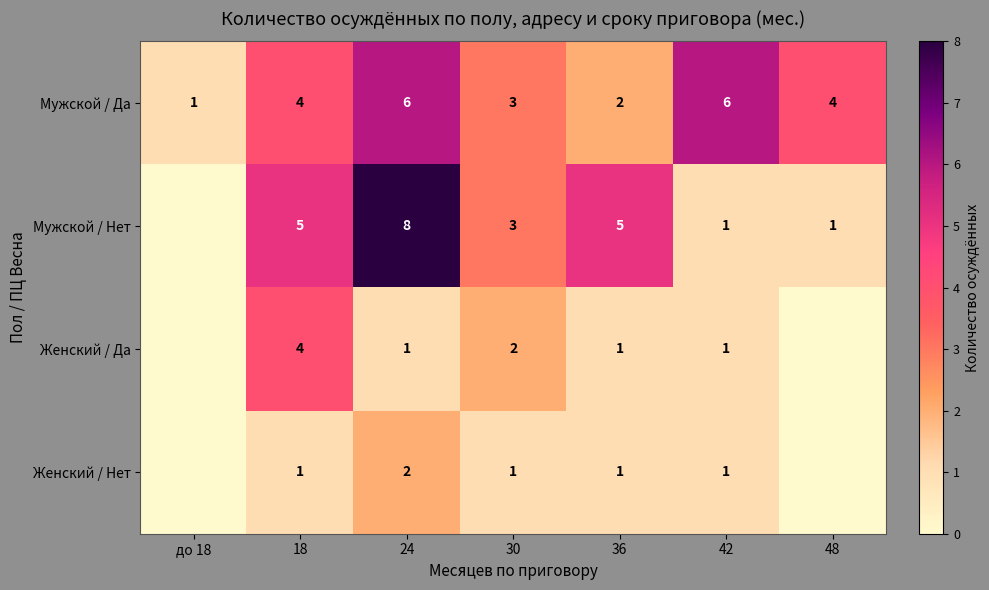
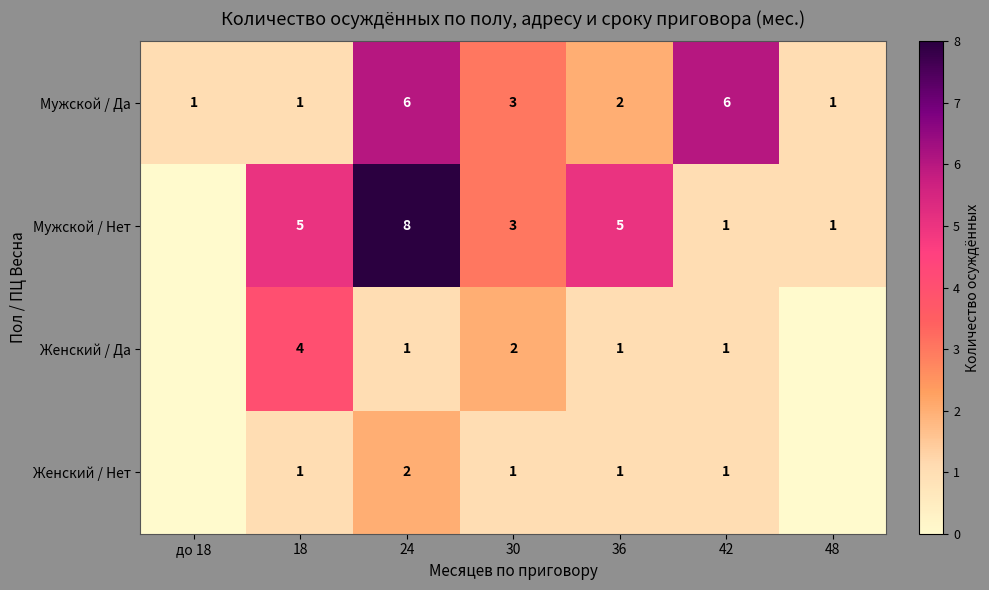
Мужской / Да, 18: 4 -> 1
Мужской / Да, 48: 4 -> 1
